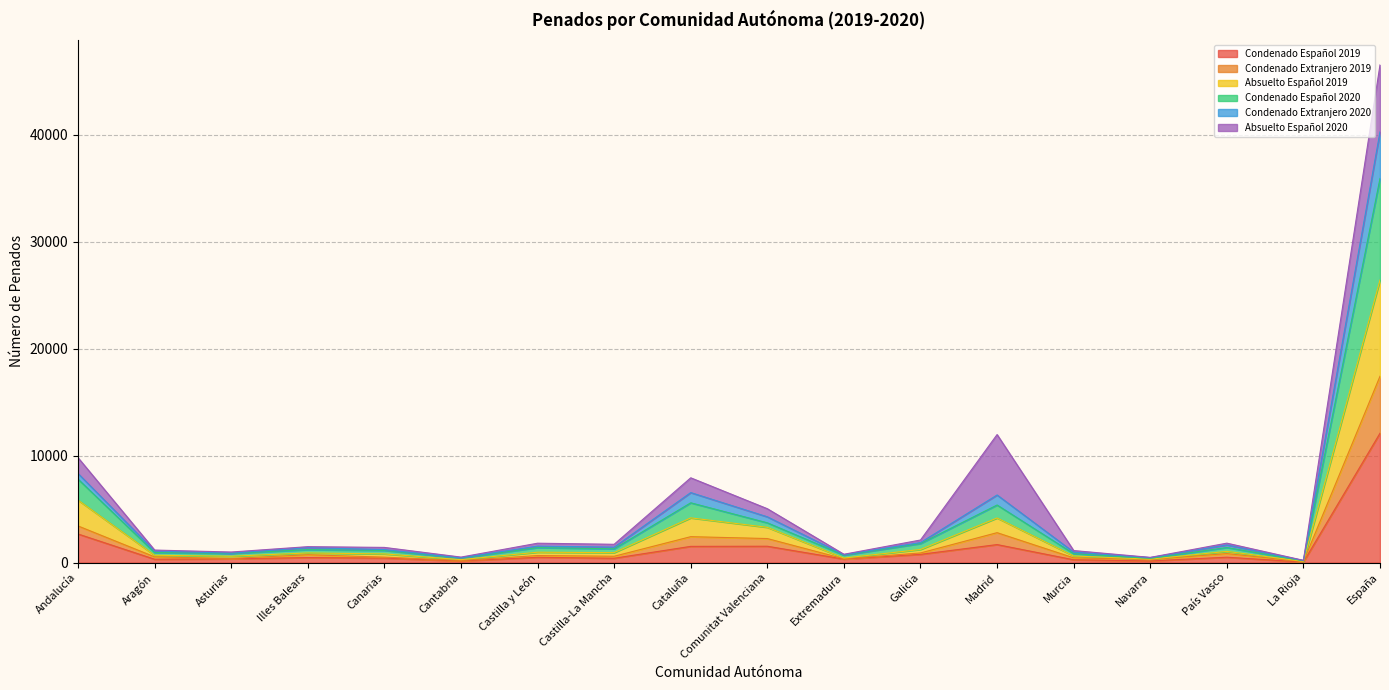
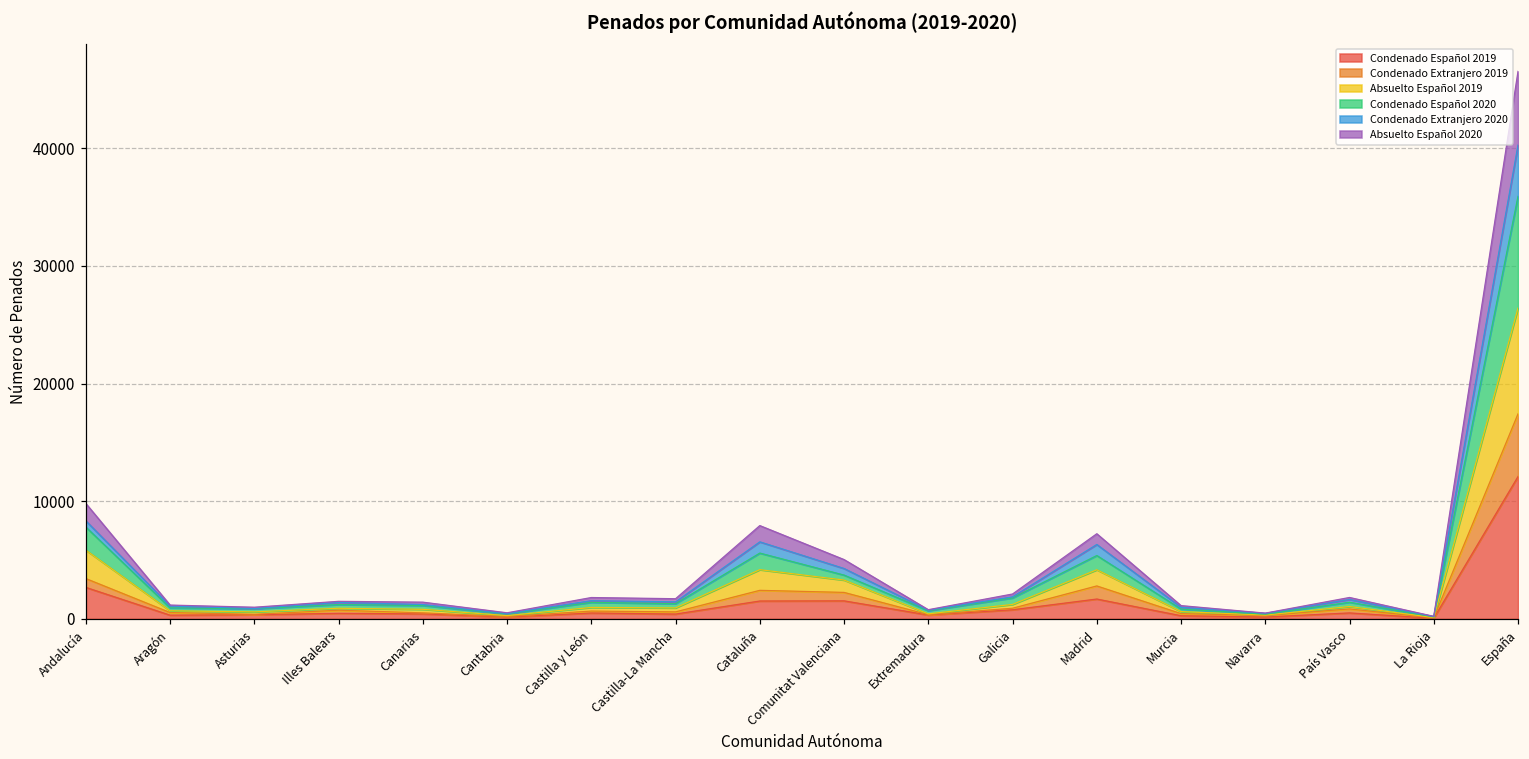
Absuelto Español 2020, Madrid: 5600 -> 900
